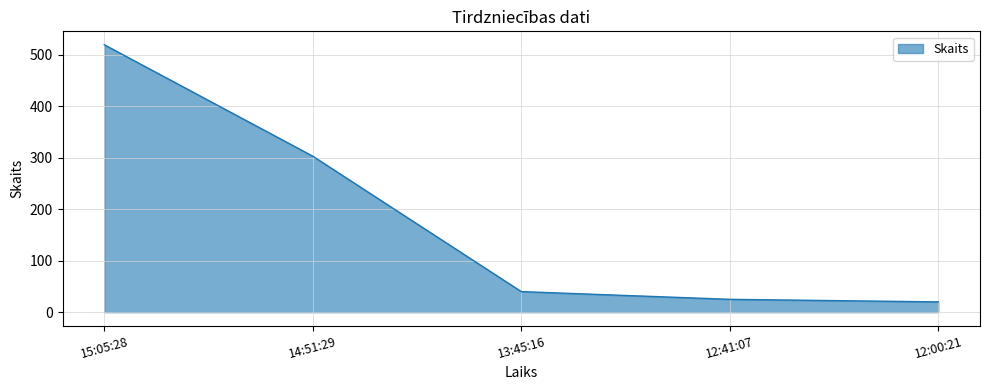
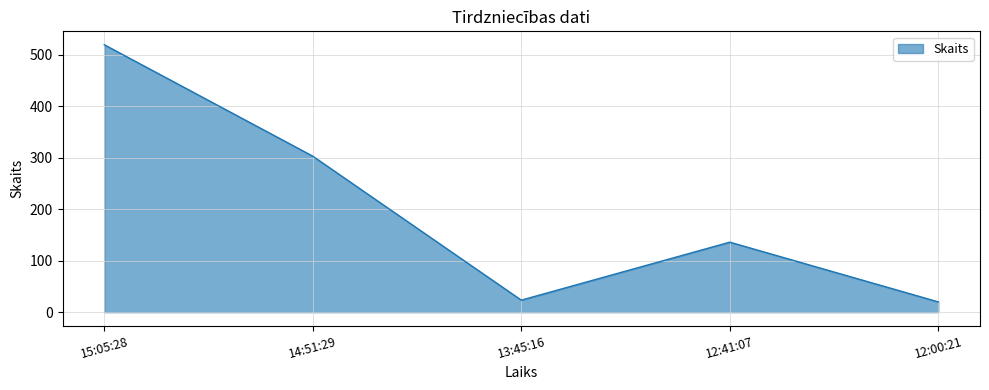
13:45:16: 40 -> 20
12:41:07: 30 -> 140
